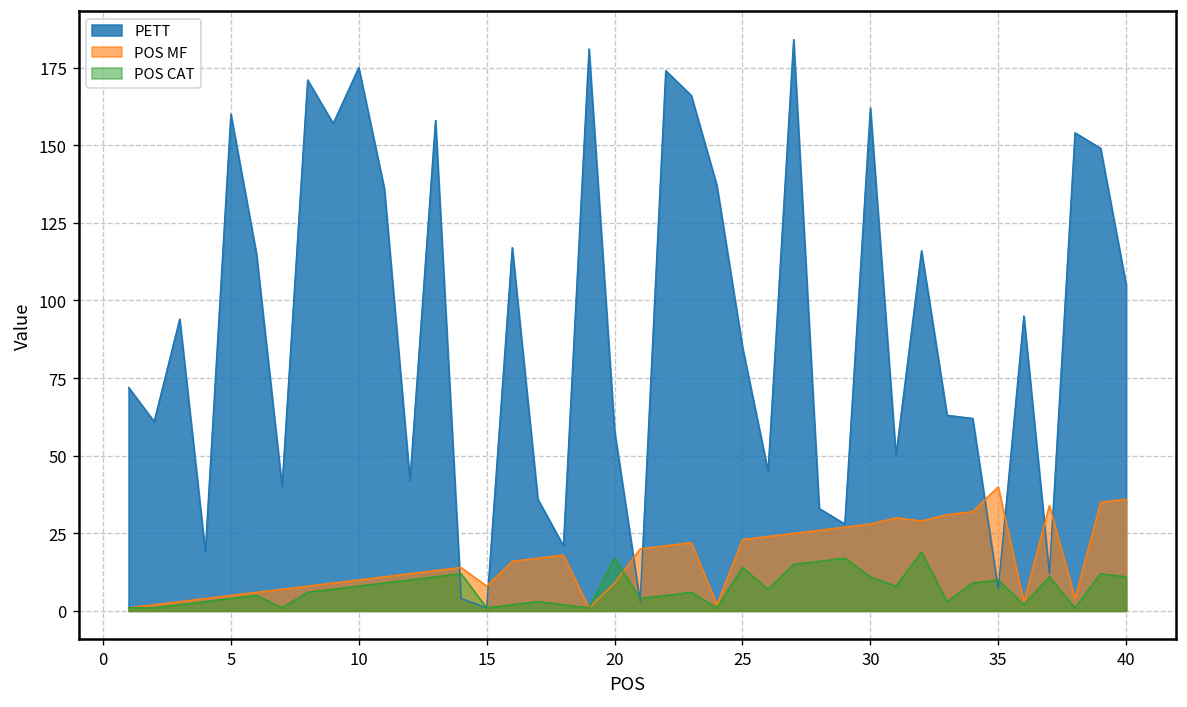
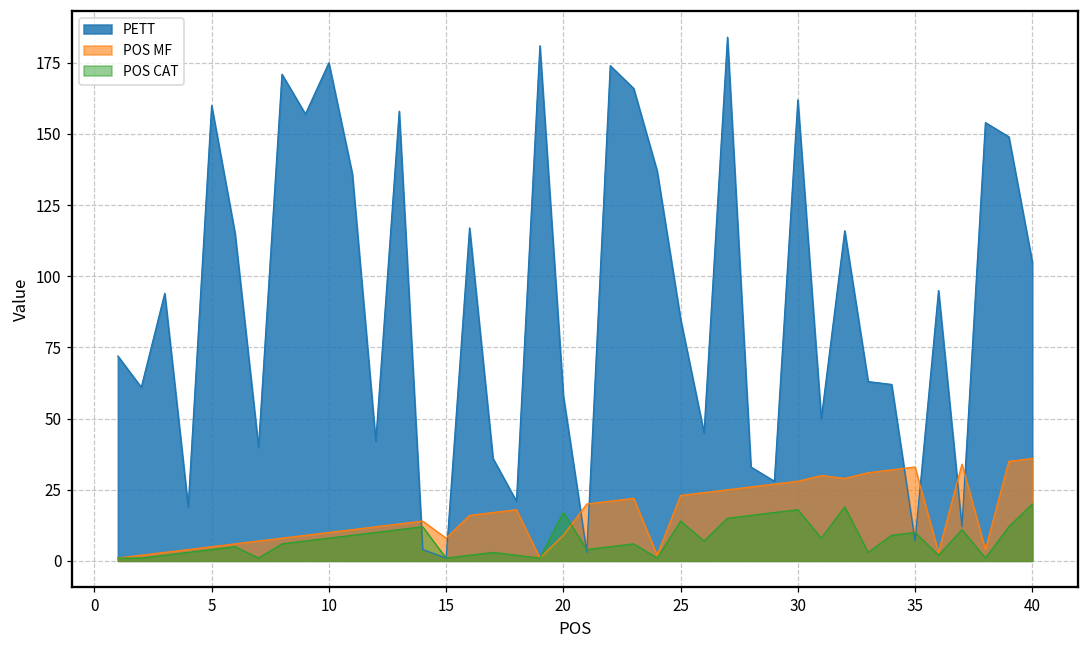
POS CAT, 30: 11 -> 18
POS MF, 35: 40 -> 33
POS CAT, 40: 11 -> 20
